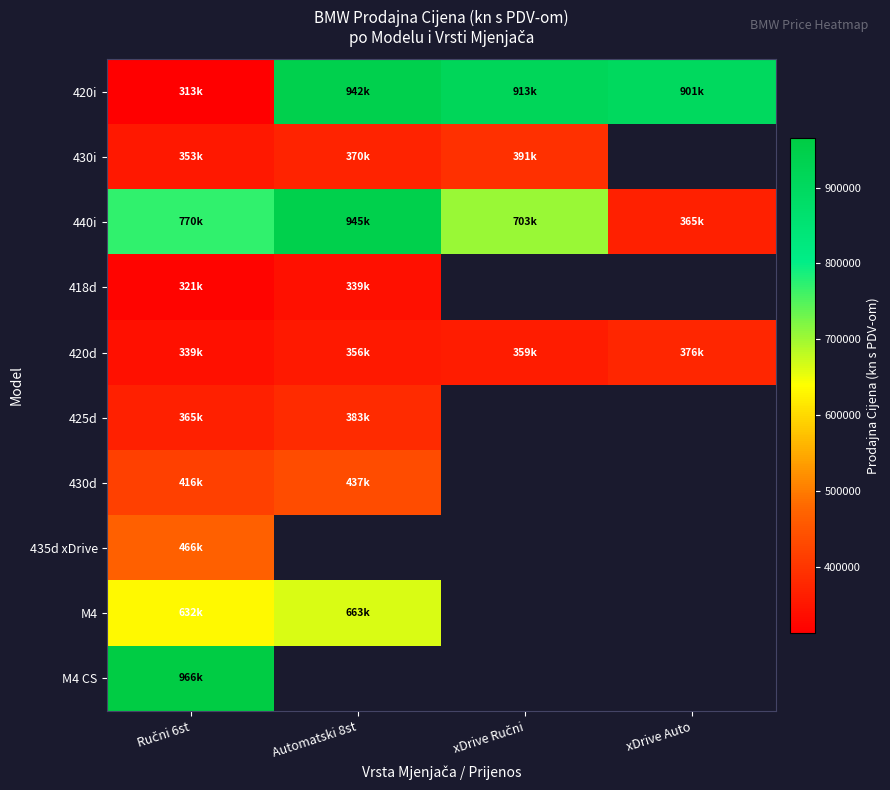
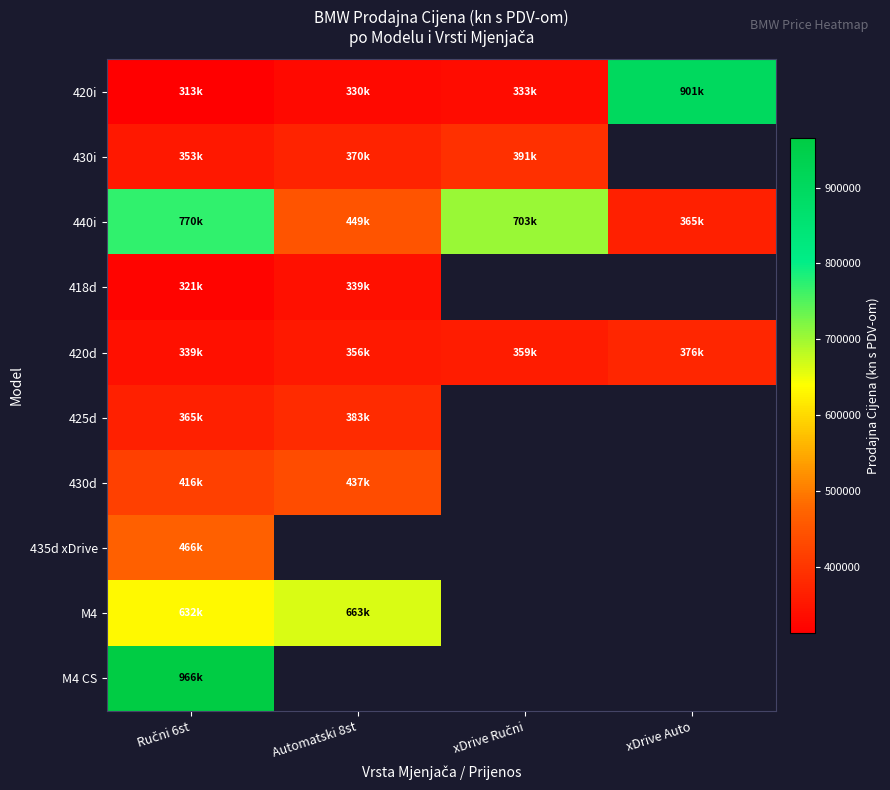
420i, Automatski 8st: 942k -> 330k
420i, xDrive Ručni: 913k -> 333k
440i, Automatski 8st: 945k -> 449k
